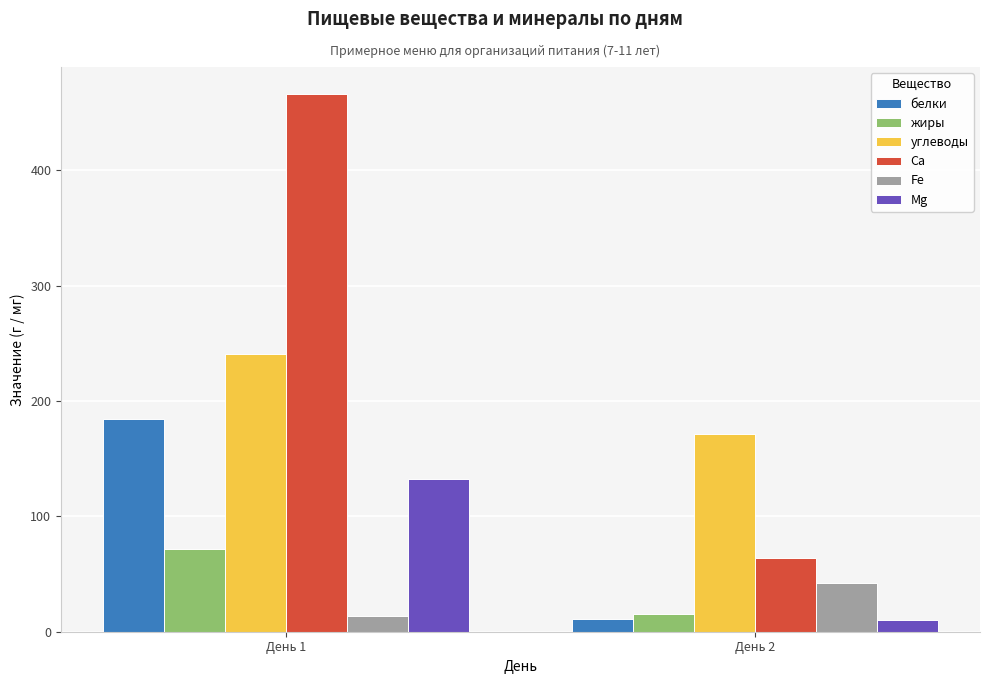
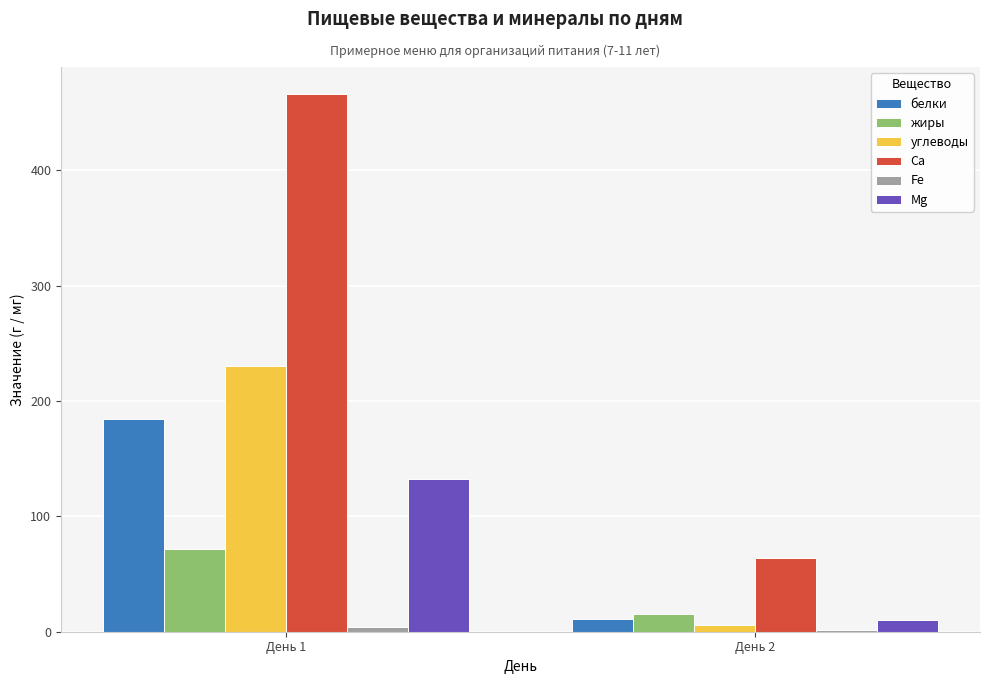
углеводы, День 1: 241 -> 230
Fe, День 1: 14 -> 4
углеводы, День 2: 171 -> 6
Fe, День 2: 43 -> 2
